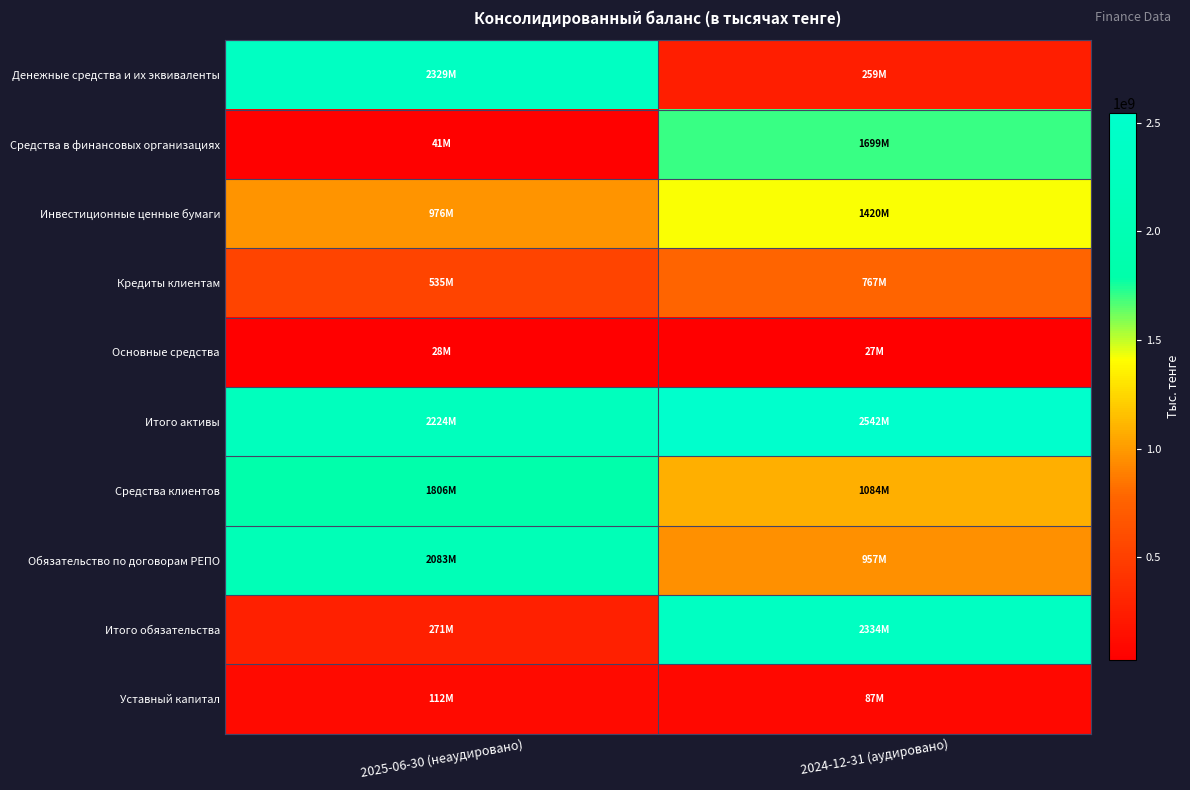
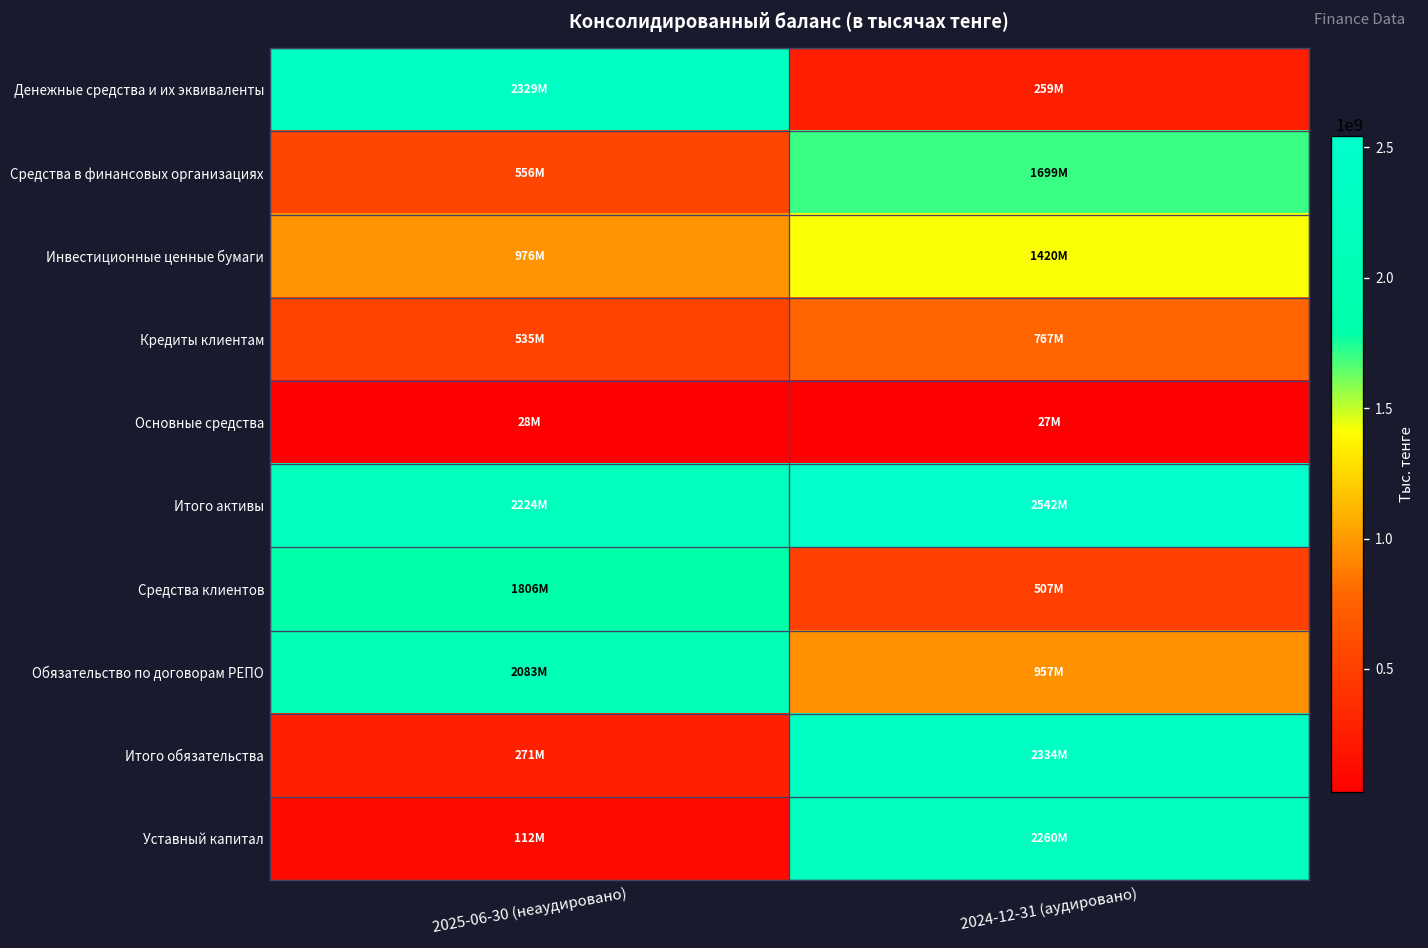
Средства в финансовых организациях, 2025-06-30 (неаудировано): 41M -> 556M
Средства клиентов, 2024-12-31 (аудировано): 1084M -> 507M
Уставный капитал, 2024-12-31 (аудировано): 87M -> 2260M
